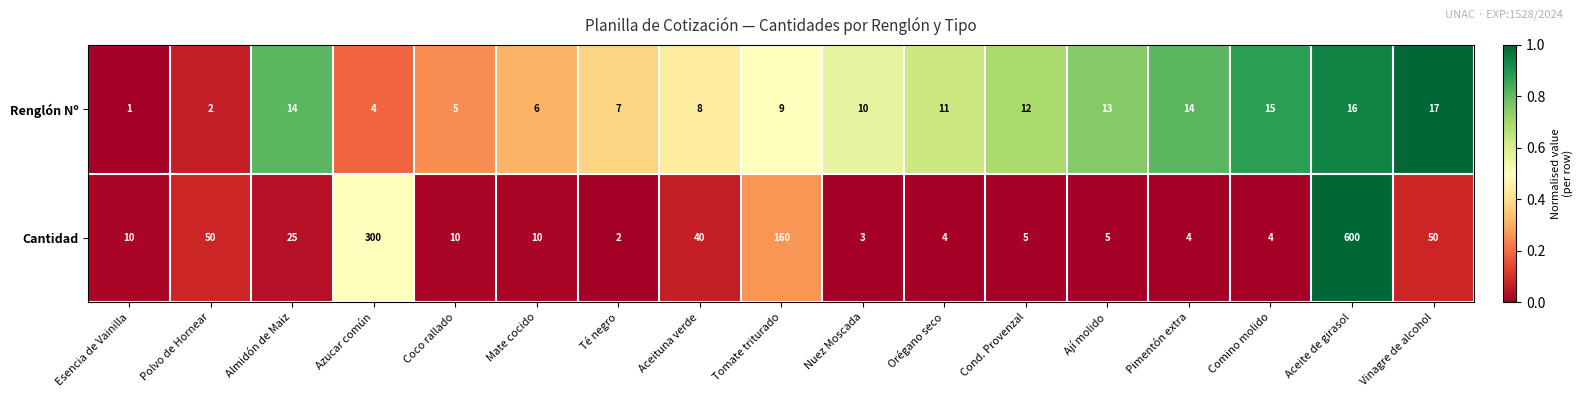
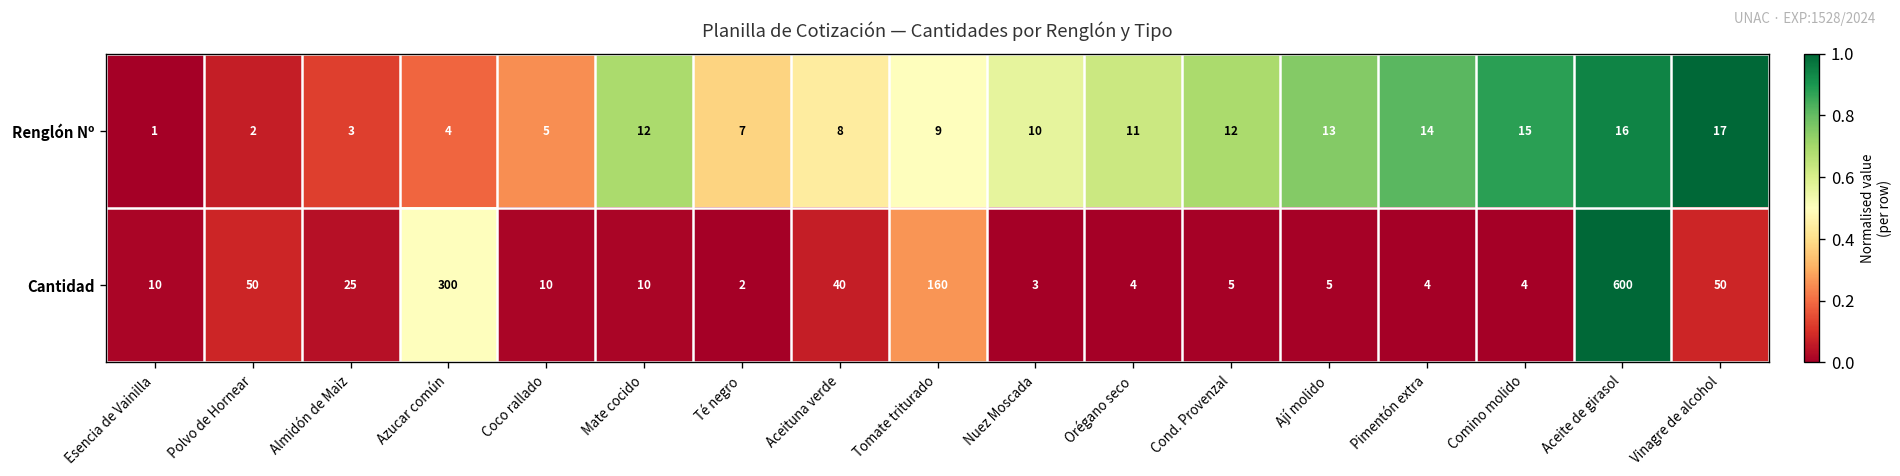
Renglón Nº, Almidón de Maiz: 14 -> 3
Renglón Nº, Mate cocido: 6 -> 12
